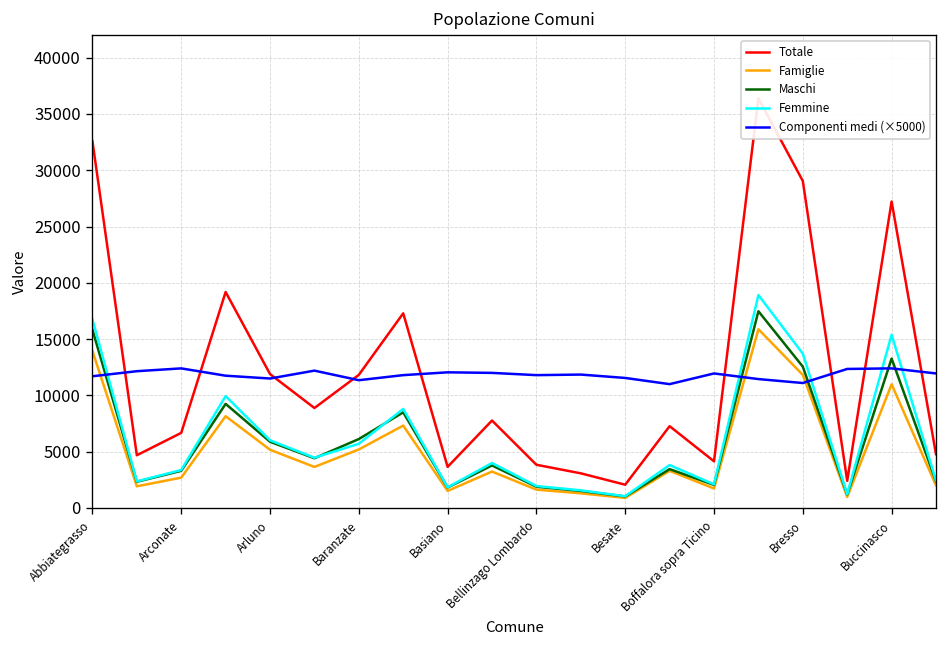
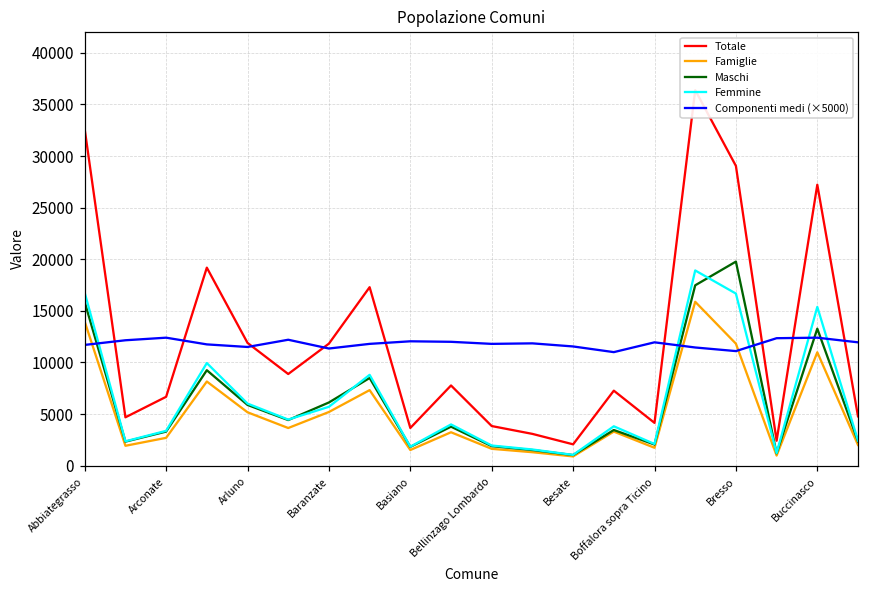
Maschi, Bresso: 13000 -> 20000
Femmine, Bresso: 14000 -> 17000
